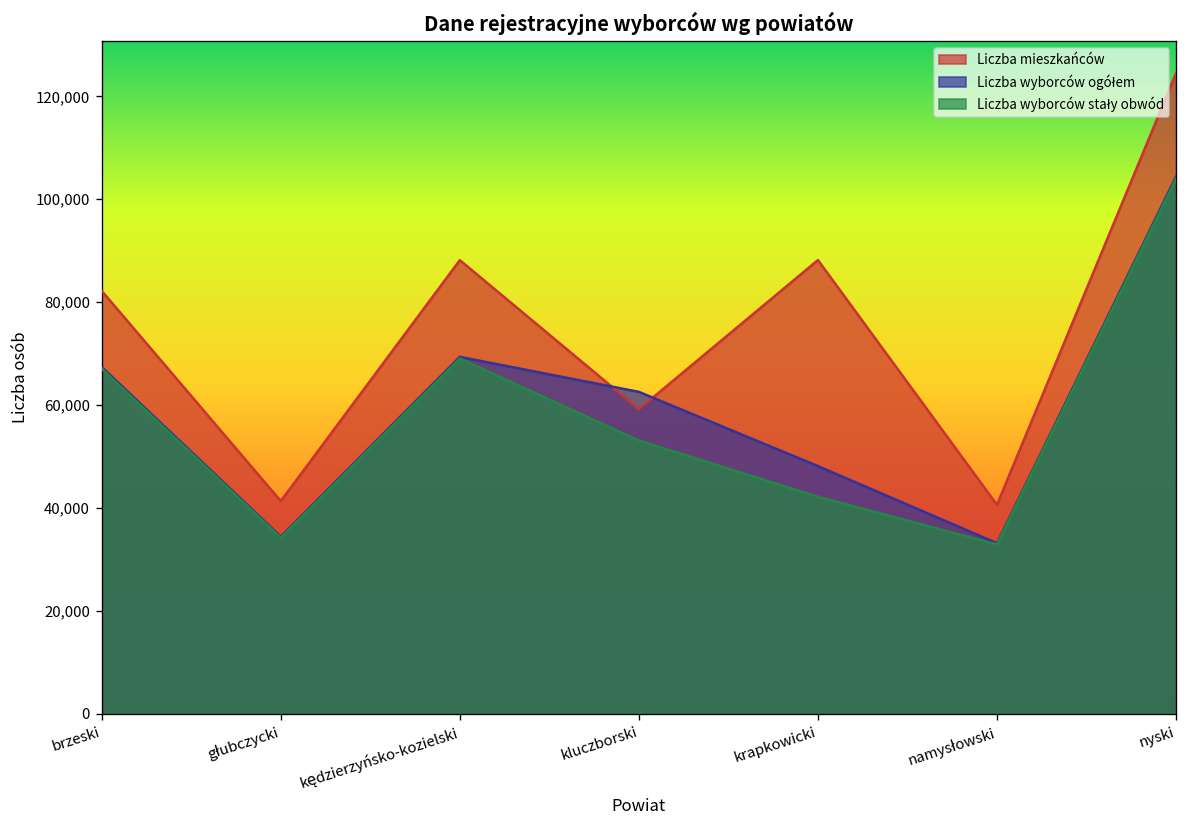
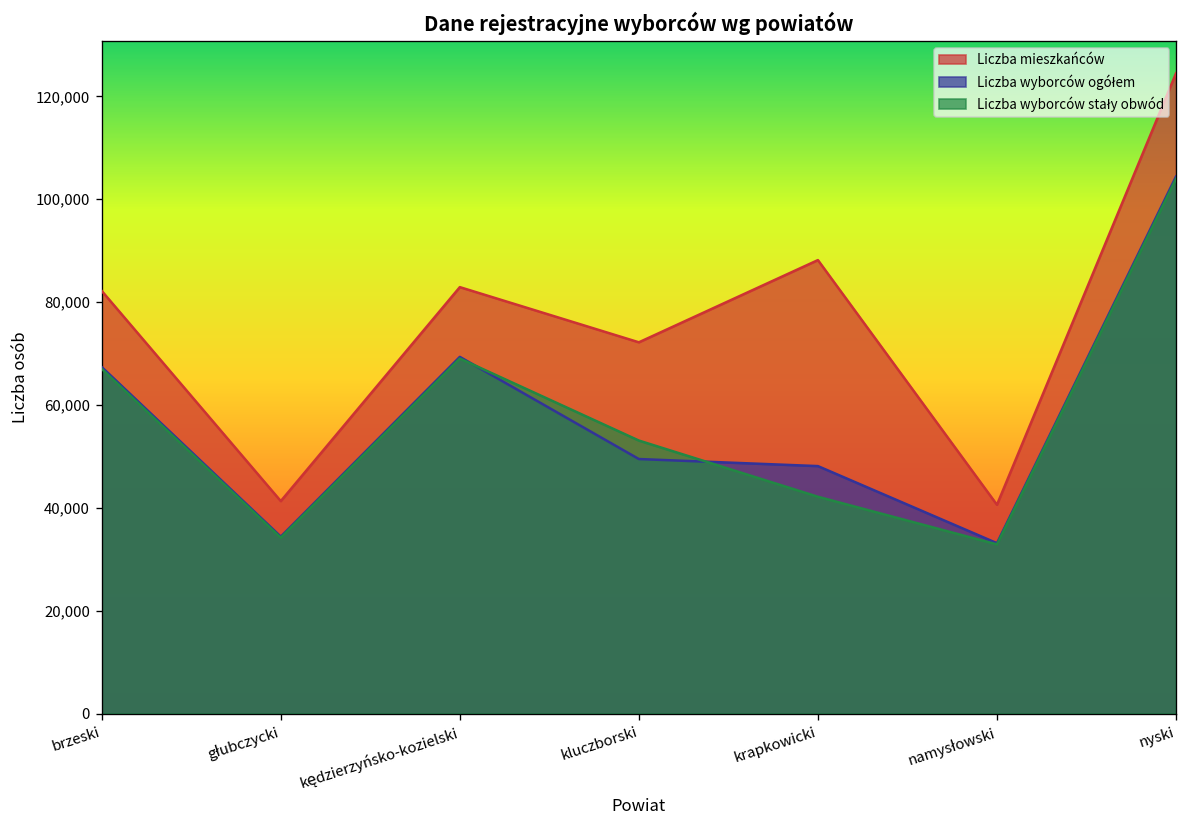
Liczba mieszkańców, kędzierzyńsko-kozielski: 88,000 -> 83,000
Liczba mieszkańców, kluczborski: 59,000 -> 72,000
Liczba wyborców ogółem, kluczborski: 63,000 -> 49,000
